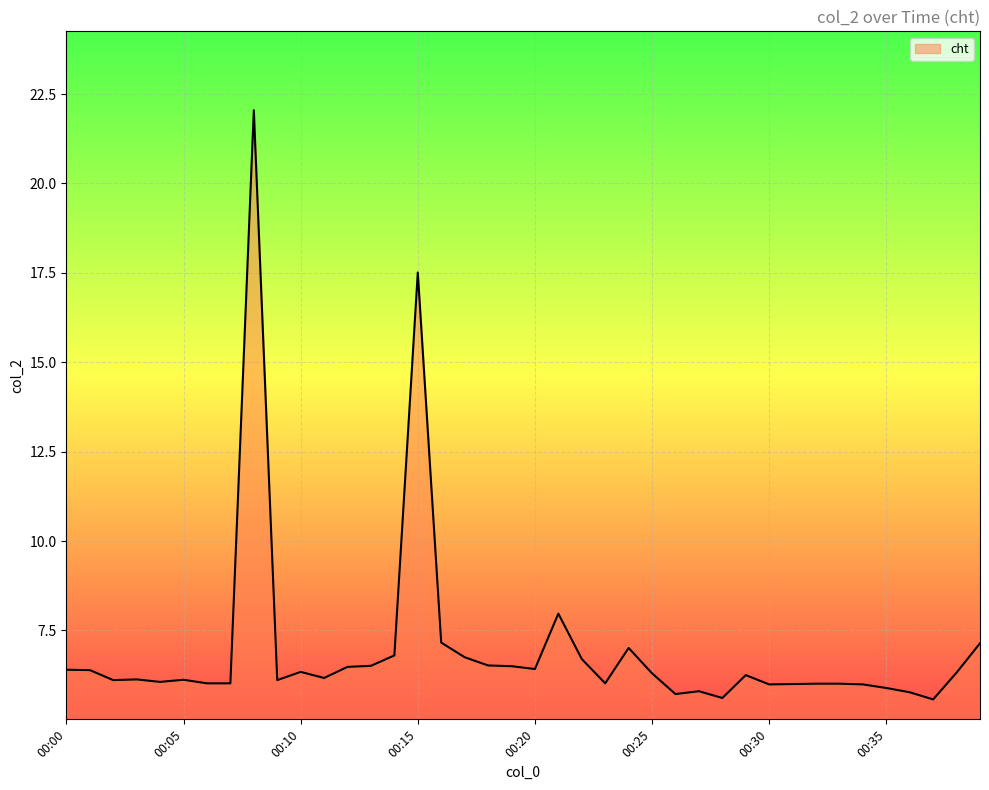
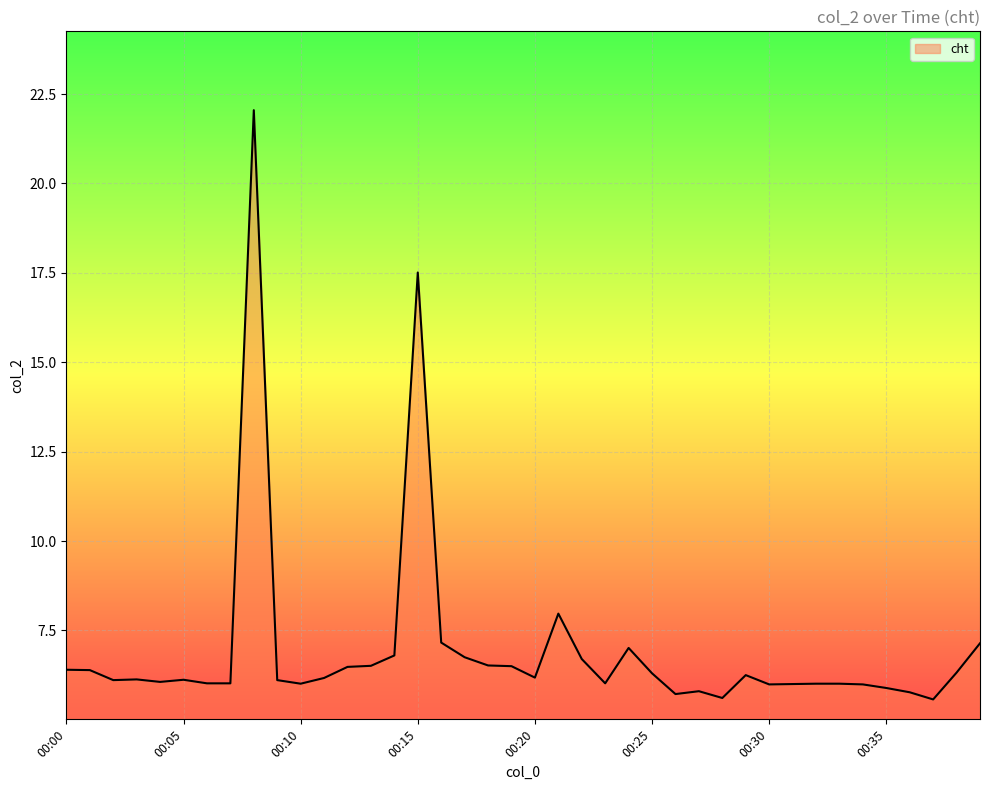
00:10: 6.3 -> 6.0
00:20: 6.4 -> 6.2
